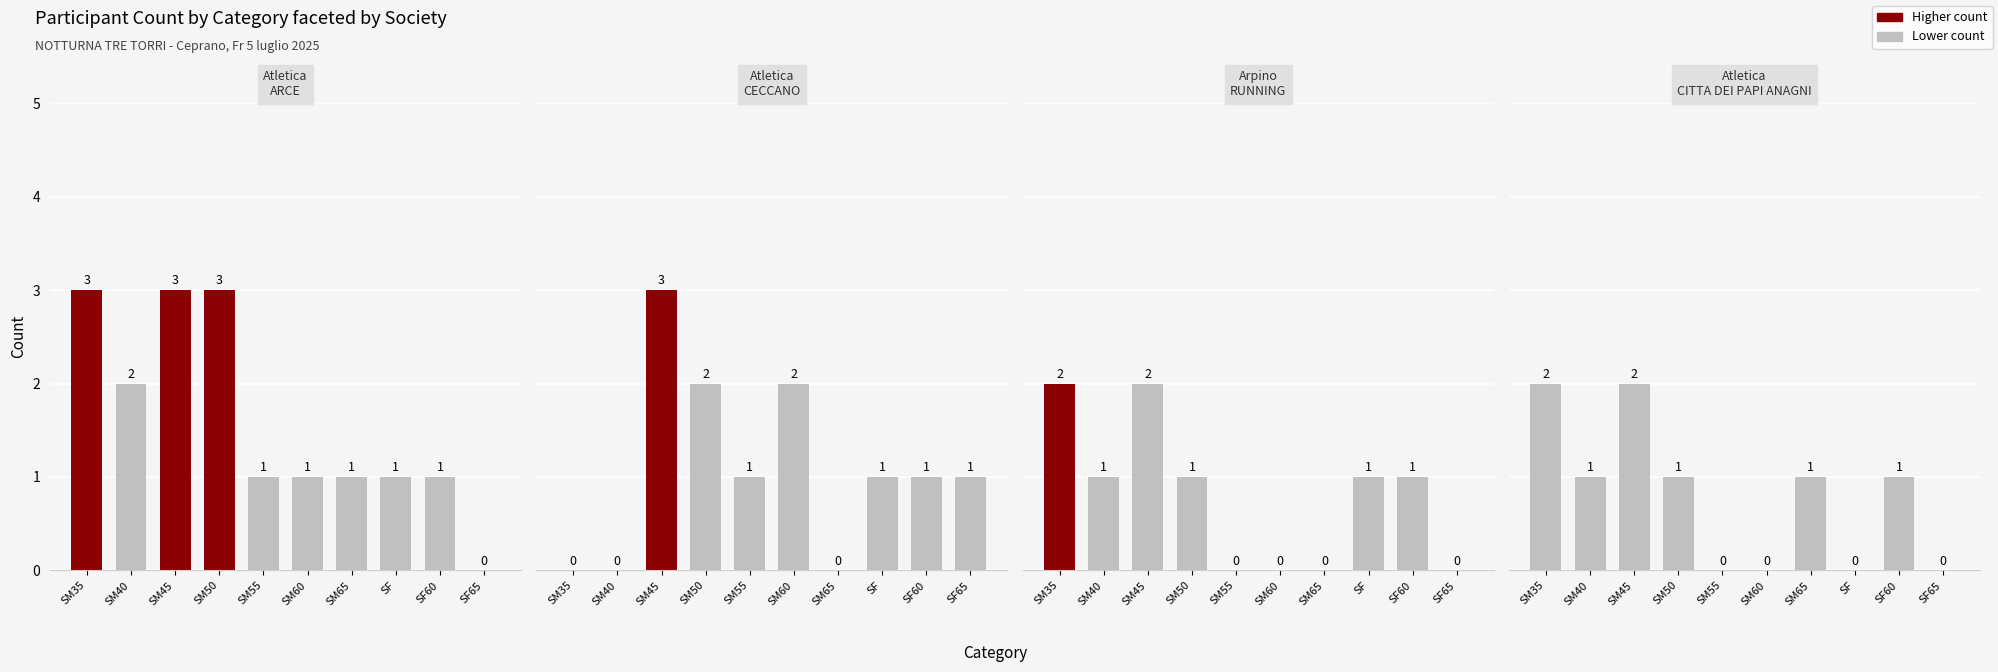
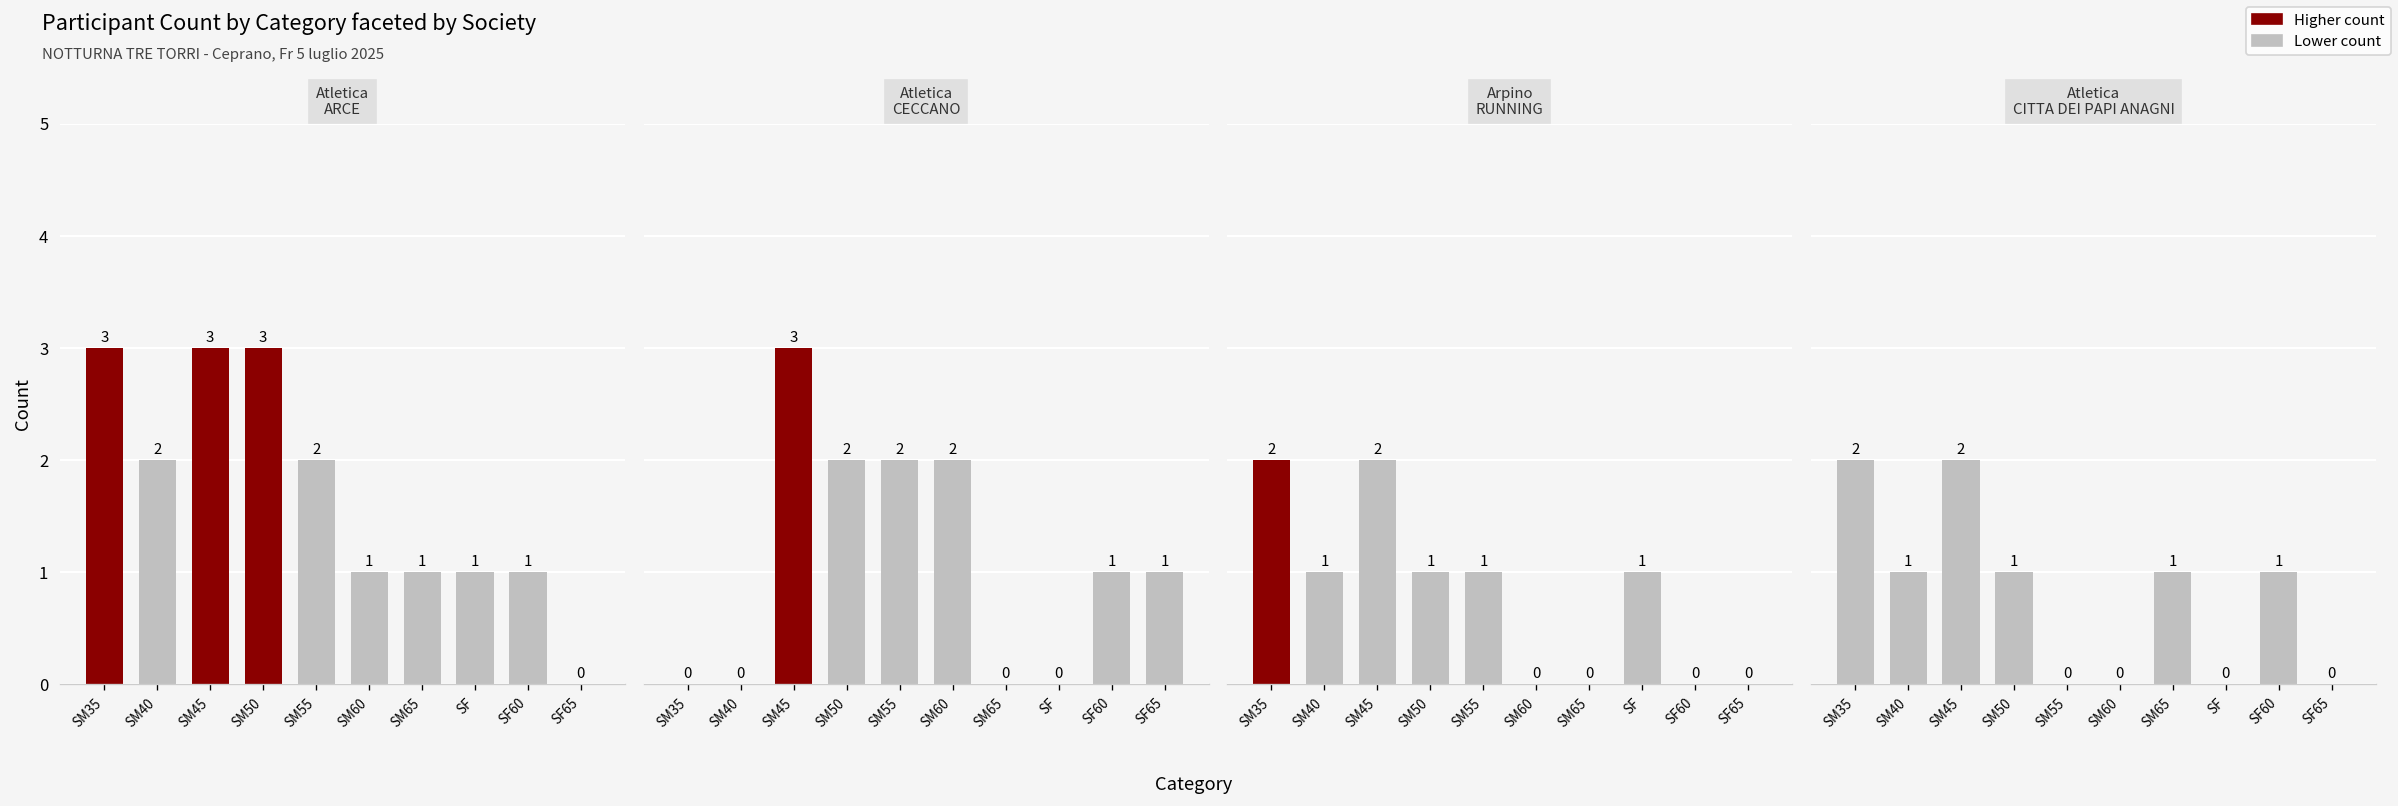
Atletica ARCE, SM55: 1 -> 2
Atletica CECCANO, SM55: 1 -> 2
Atletica CECCANO, SF: 1 -> 0
Arpino RUNNING, SM55: 0 -> 1
Arpino RUNNING, SF60: 1 -> 0
